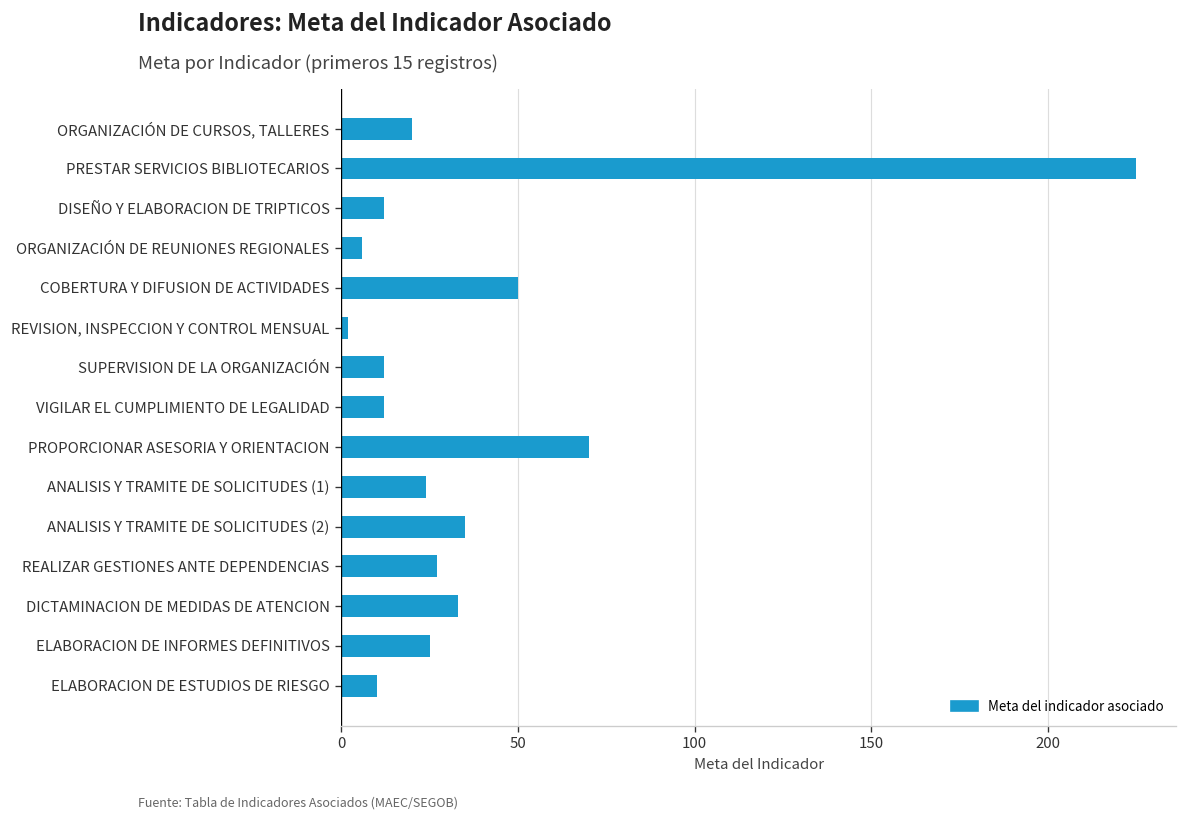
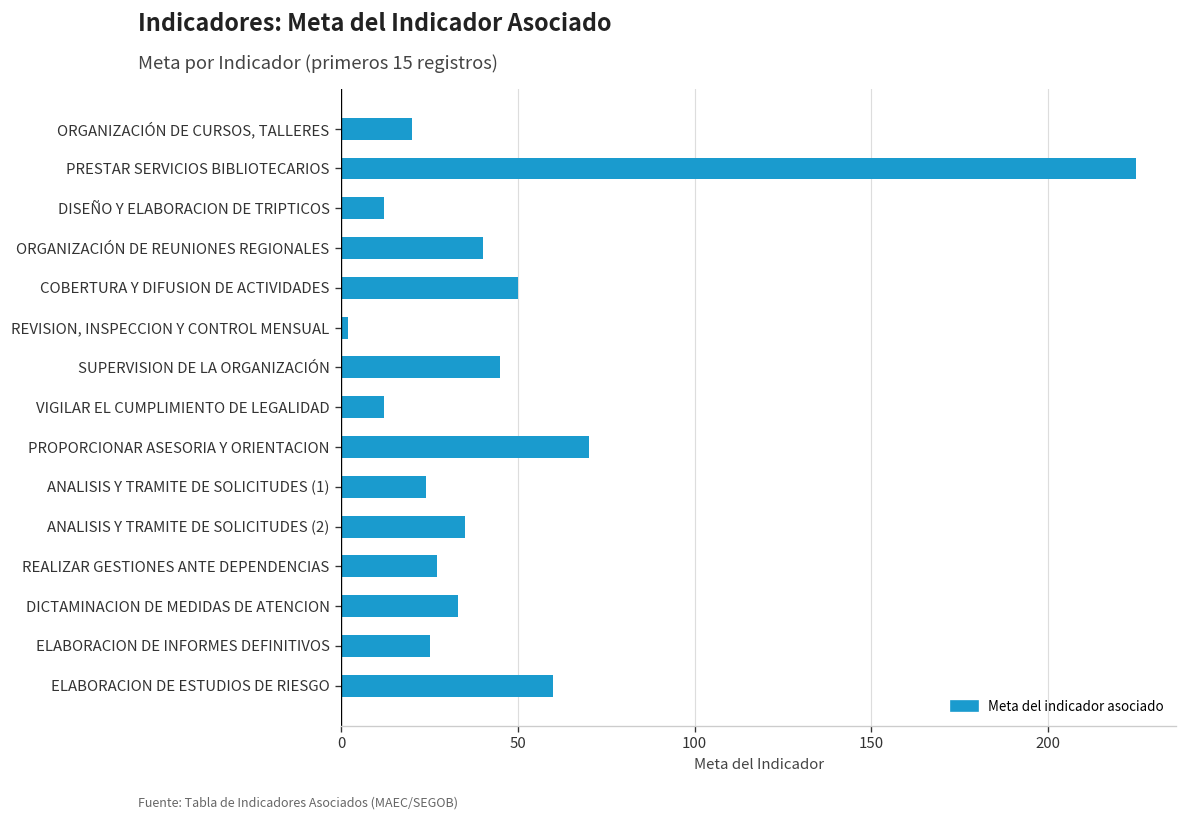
ORGANIZACIÓN DE REUNIONES REGIONALES: 6 -> 40
SUPERVISION DE LA ORGANIZACIÓN: 12 -> 45
ELABORACION DE ESTUDIOS DE RIESGO: 10 -> 60
